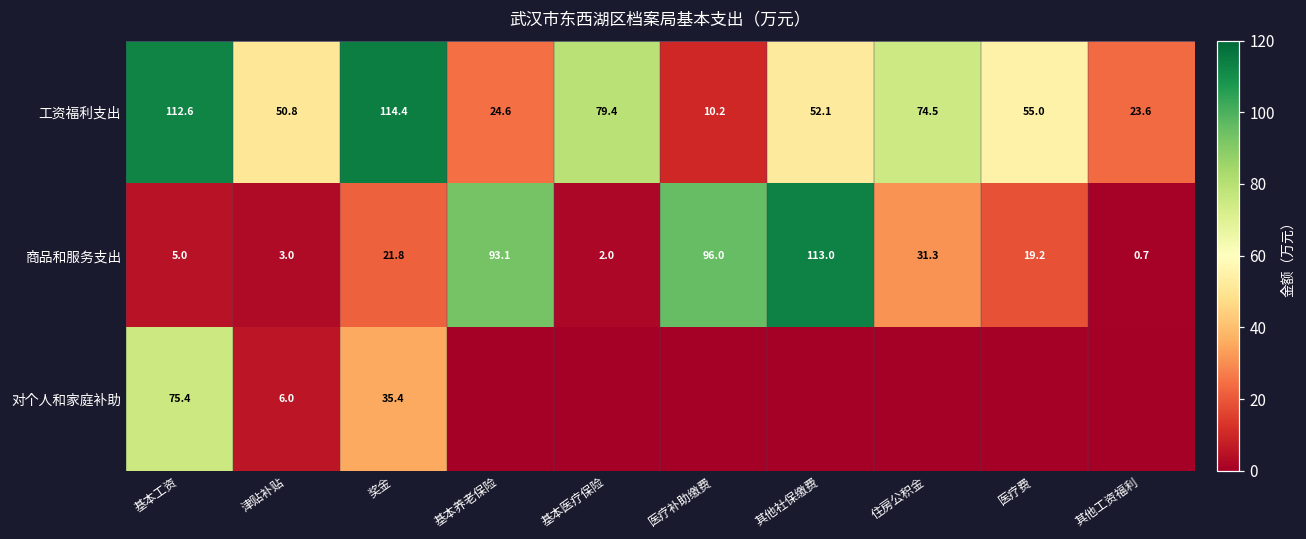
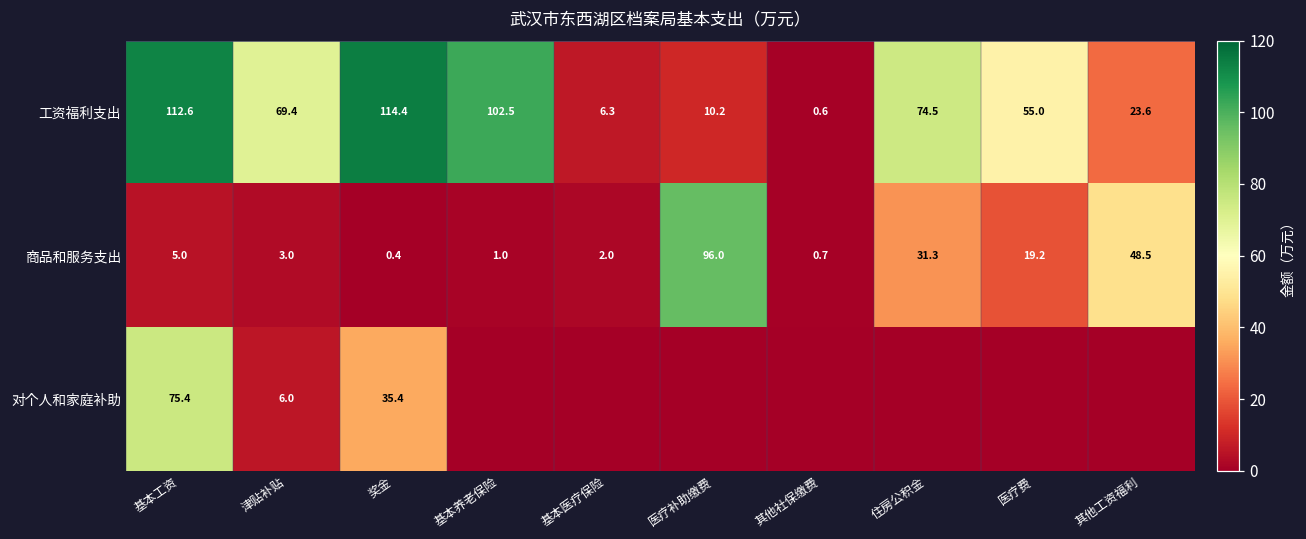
工资福利支出, 津贴补贴: 50.8 -> 69.4
工资福利支出, 基本养老保险: 24.6 -> 102.5
工资福利支出, 基本医疗保险: 79.4 -> 6.3
工资福利支出, 其他社保缴费: 52.1 -> 0.6
商品和服务支出, 奖金: 21.8 -> 0.4
商品和服务支出, 基本养老保险: 93.1 -> 1.0
商品和服务支出, 其他社保缴费: 113.0 -> 0.7
商品和服务支出, 其他工资福利: 0.7 -> 48.5
